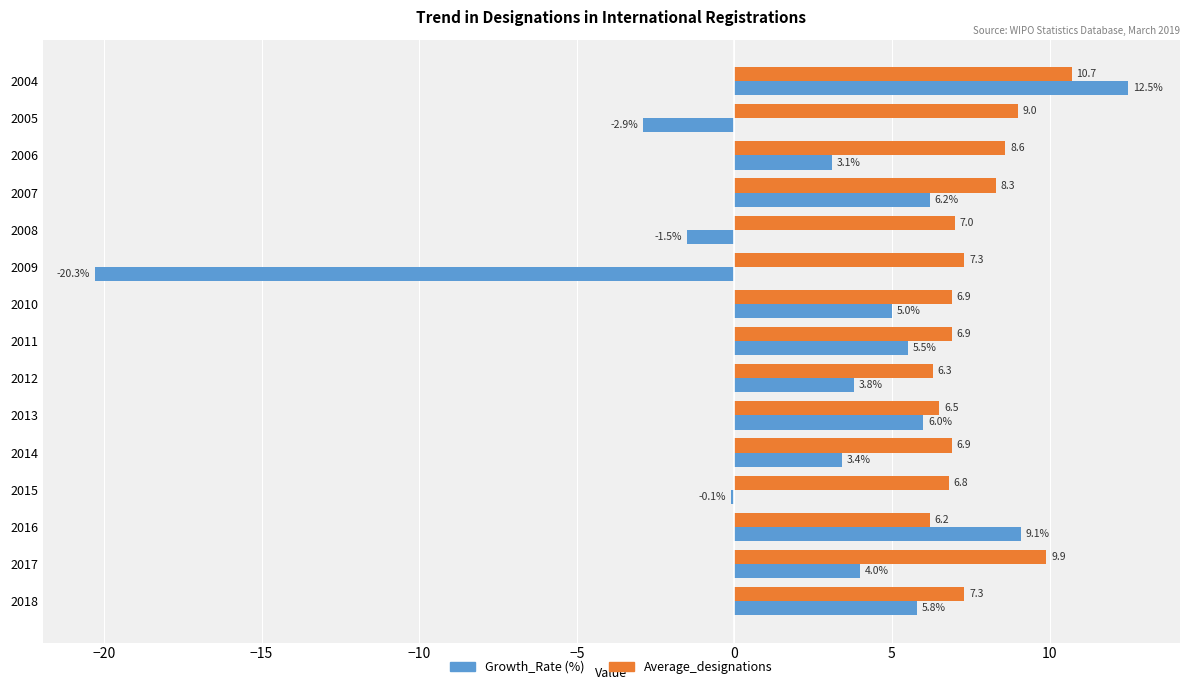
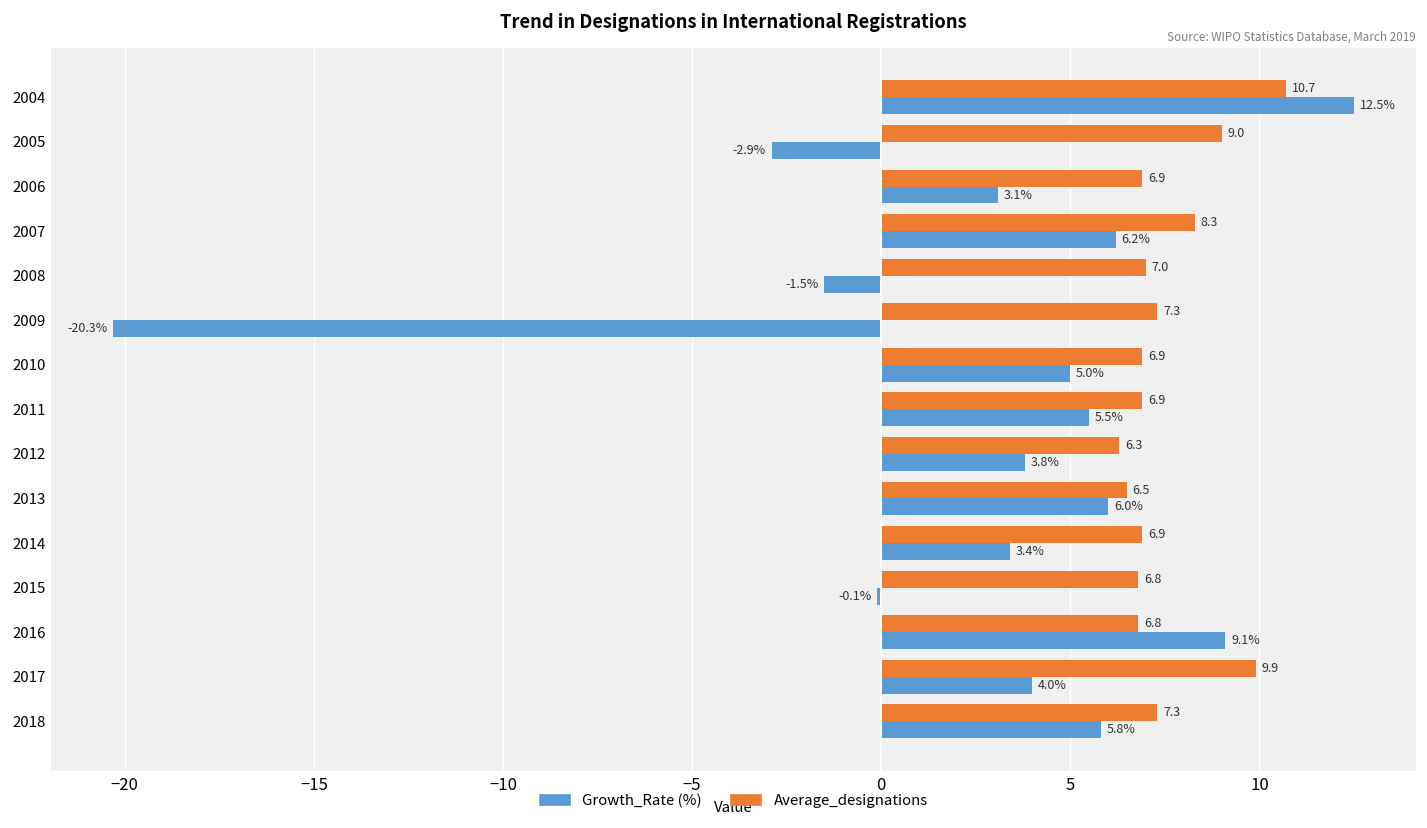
Average_designations, 2006: 8.6 -> 6.9
Average_designations, 2016: 6.2 -> 6.8
